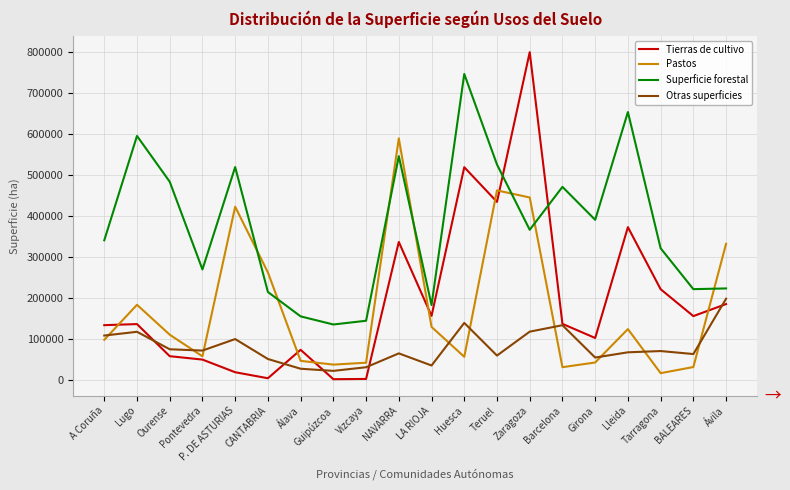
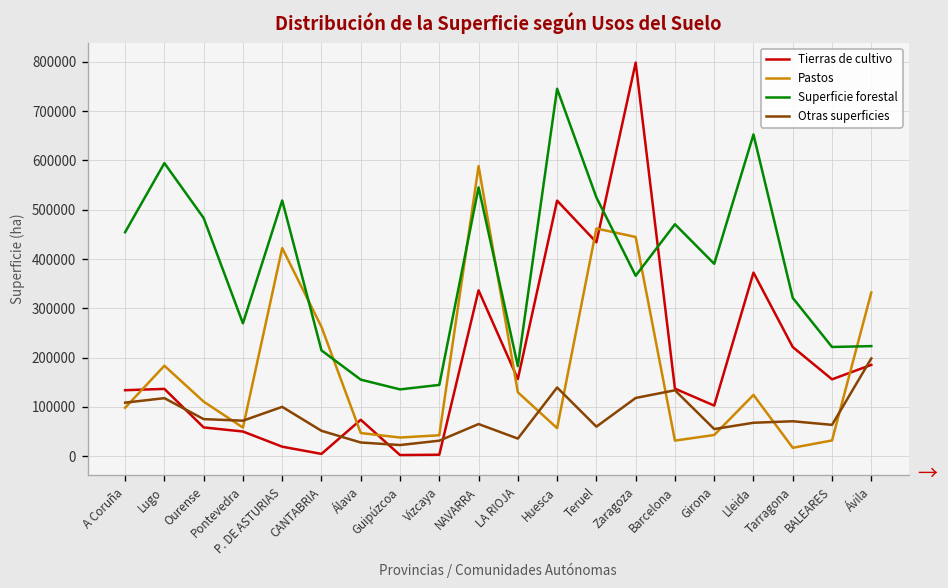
Superficie forestal, A Coruña: 340000 -> 450000
